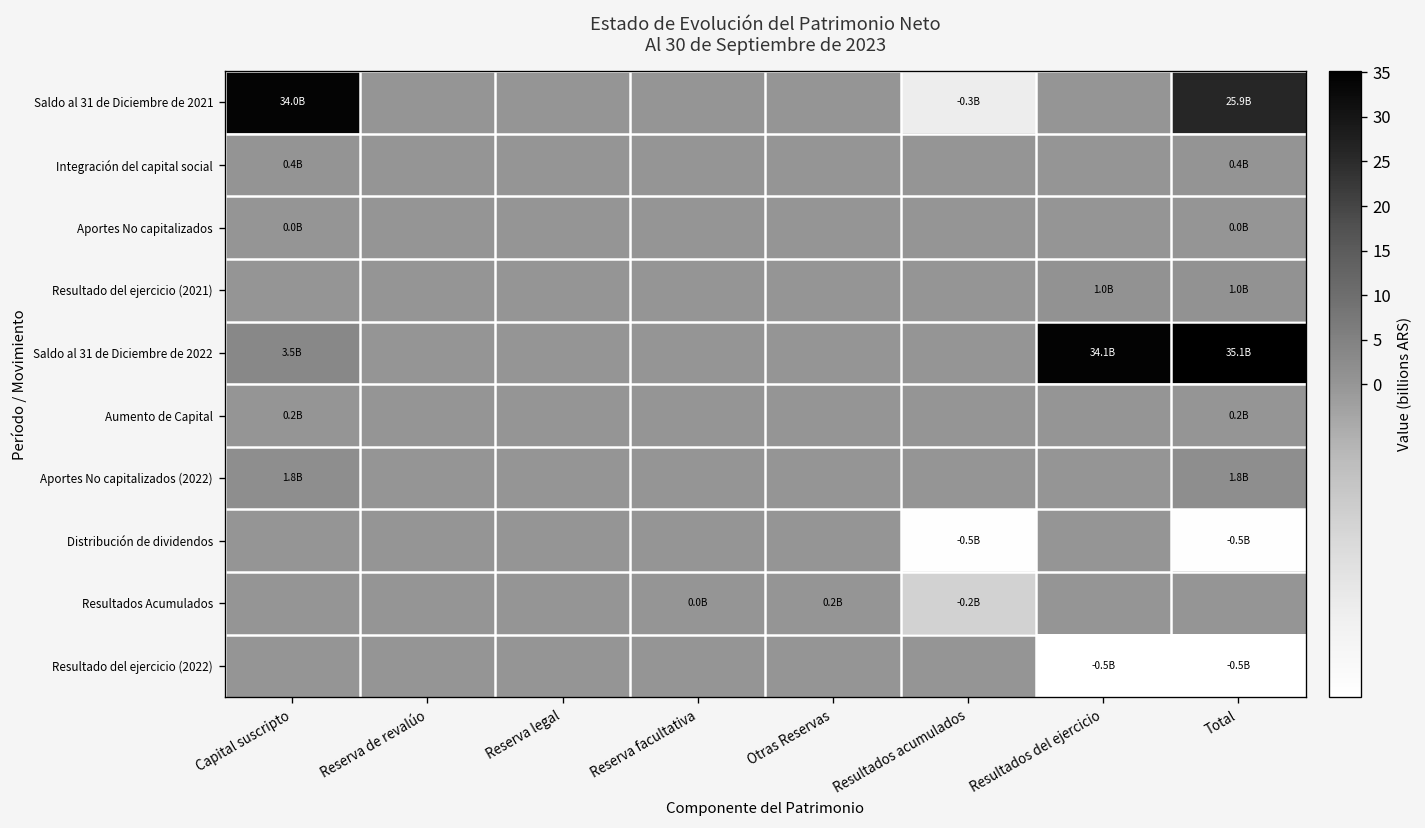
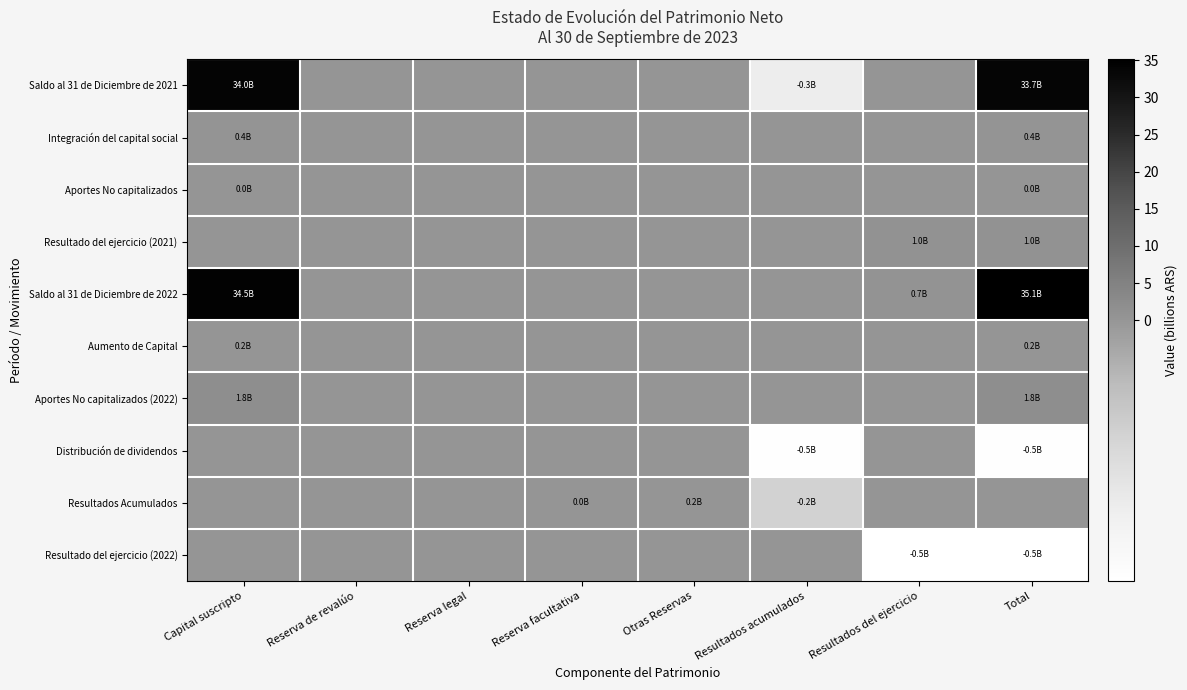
Saldo al 31 de Diciembre de 2021, Total: 25.9B -> 33.7B
Saldo al 31 de Diciembre de 2022, Capital suscripto: 3.5B -> 34.5B
Saldo al 31 de Diciembre de 2022, Resultados del ejercicio: 34.1B -> 0.7B
